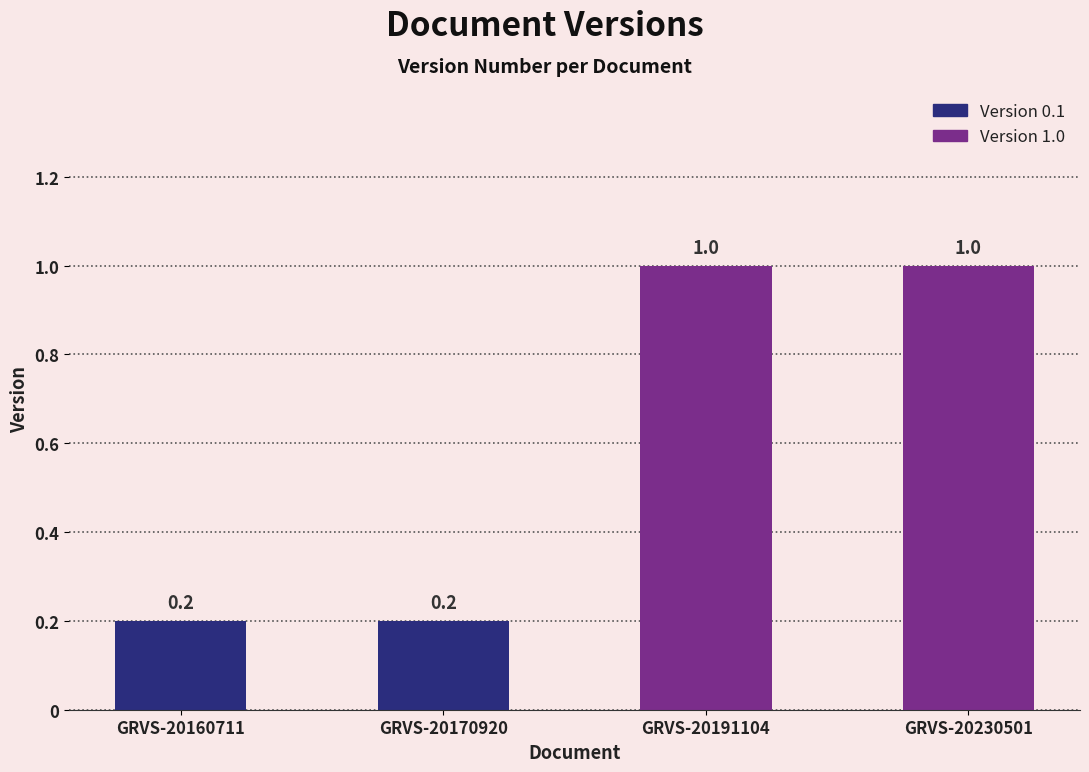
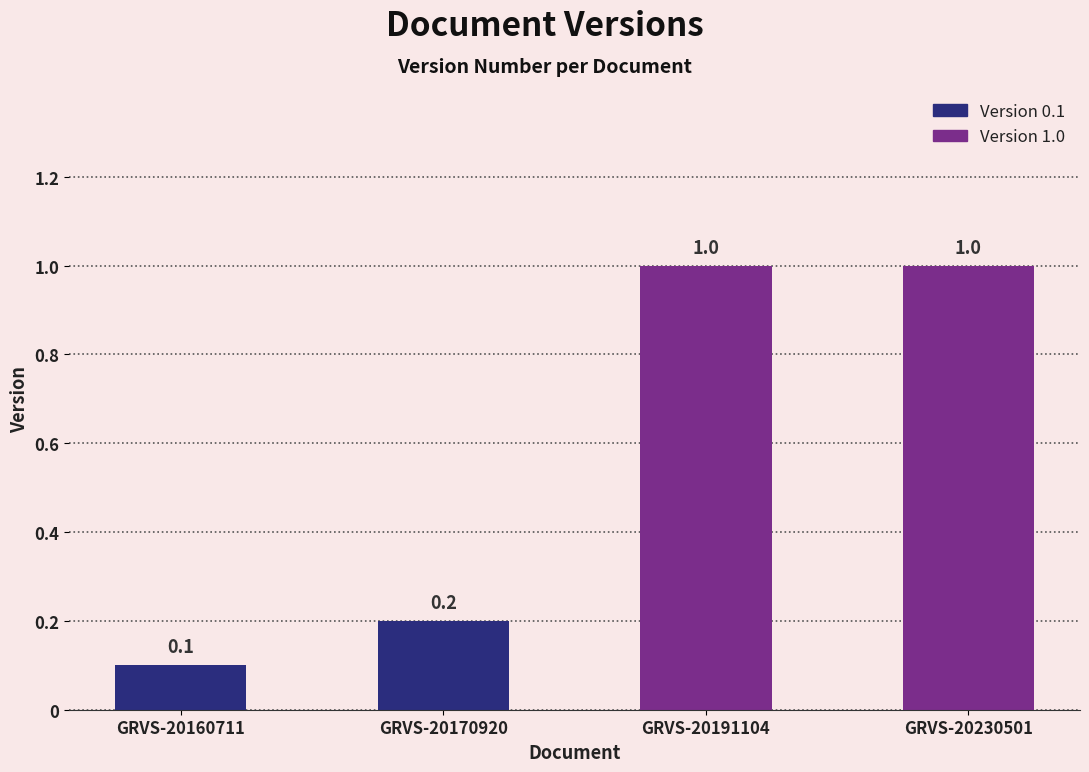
GRVS-20160711: 0.2 -> 0.1
